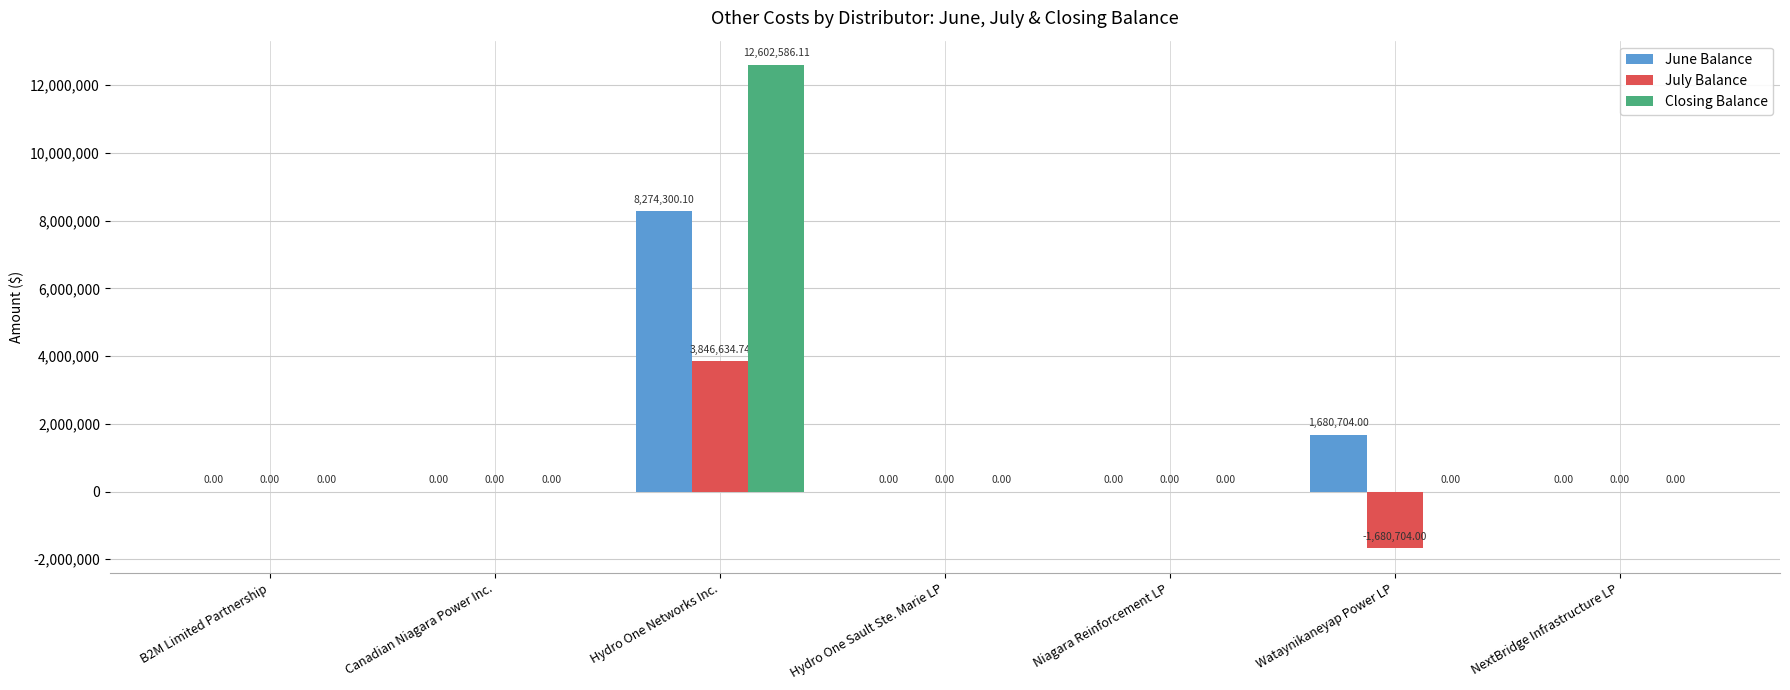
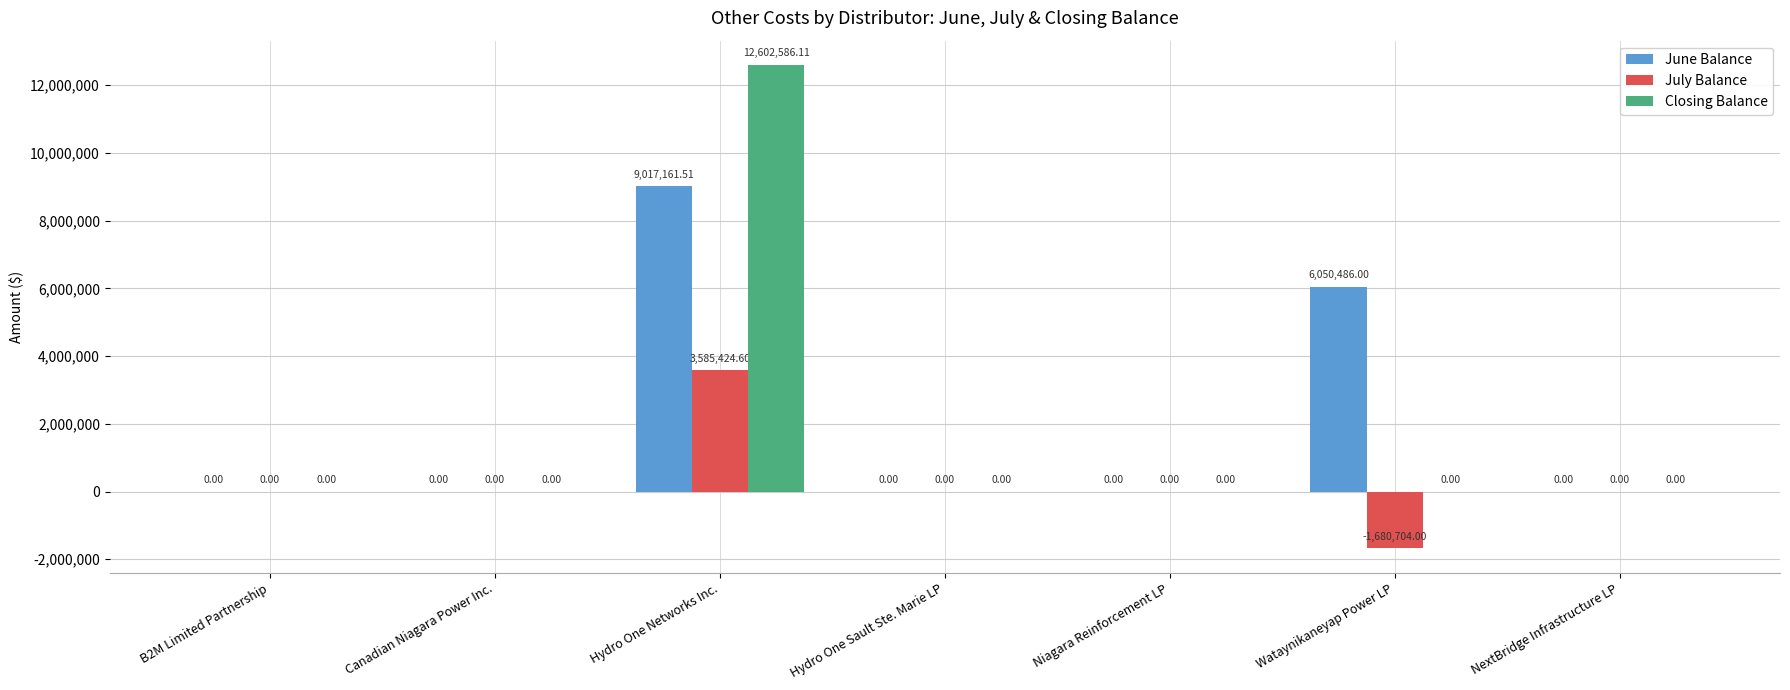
June Balance, Hydro One Networks Inc.: 8,274,300.10 -> 9,017,161.51
July Balance, Hydro One Networks Inc.: 3,846,634.74 -> 3,585,424.60
June Balance, Wataynikaneyap Power LP: 1,680,704.00 -> 6,050,486.00
